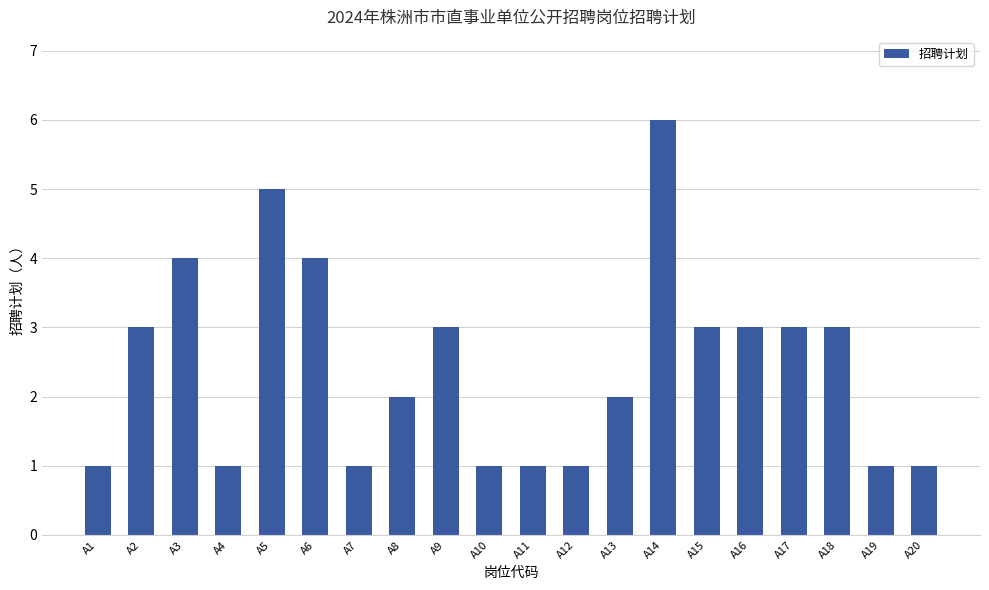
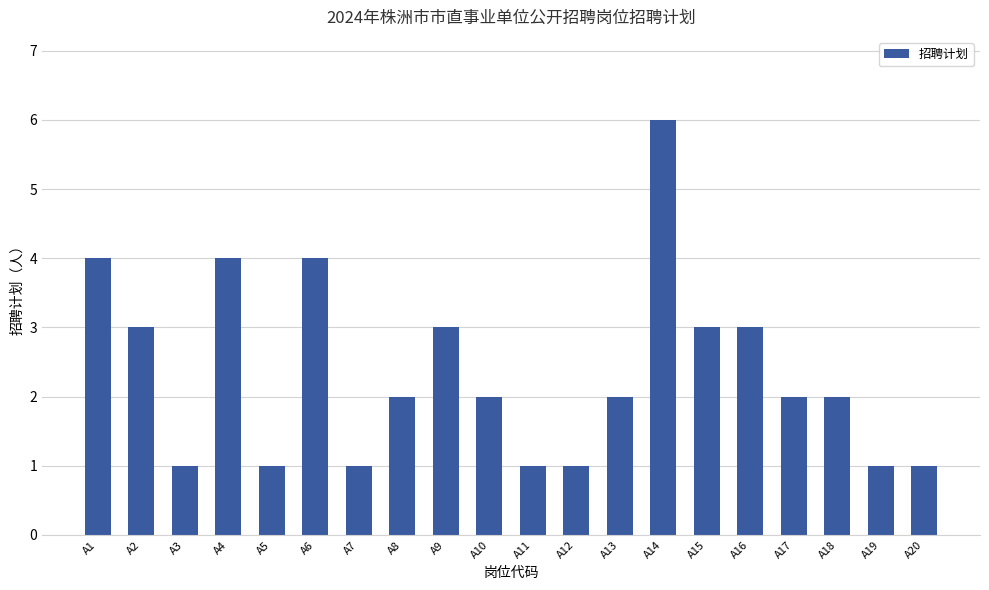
A1: 1 -> 4
A3: 4 -> 1
A4: 1 -> 4
A5: 5 -> 1
A10: 1 -> 2
A17: 3 -> 2
A18: 3 -> 2
